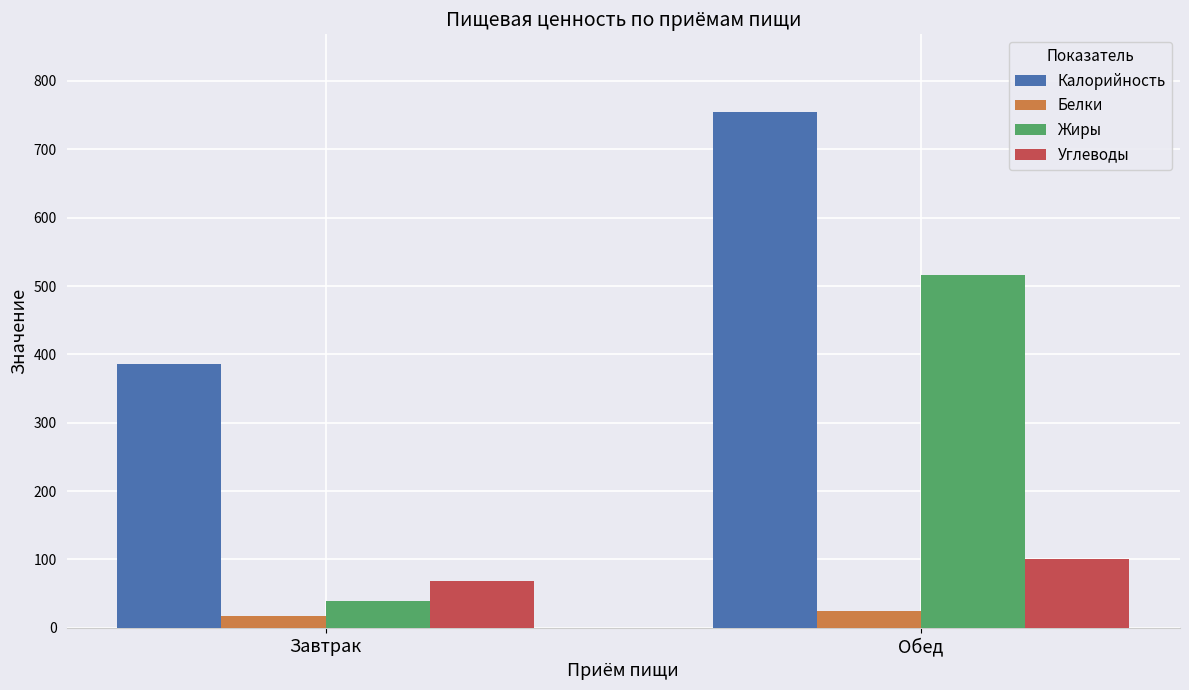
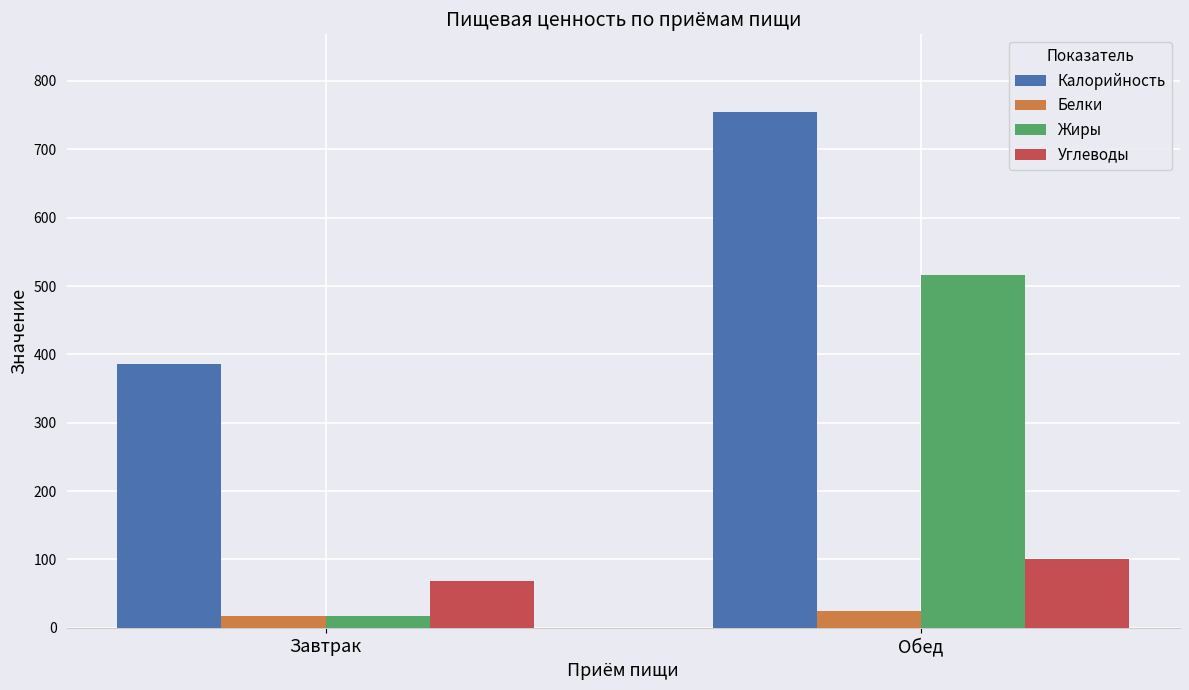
Жиры, Завтрак: 40 -> 20
